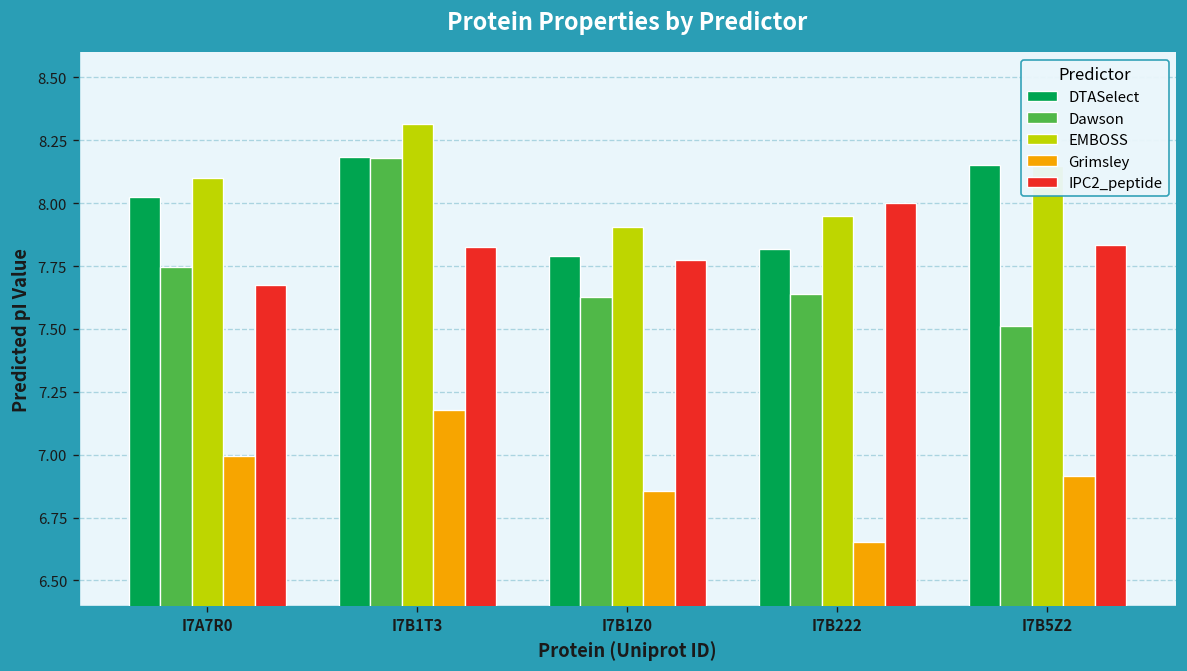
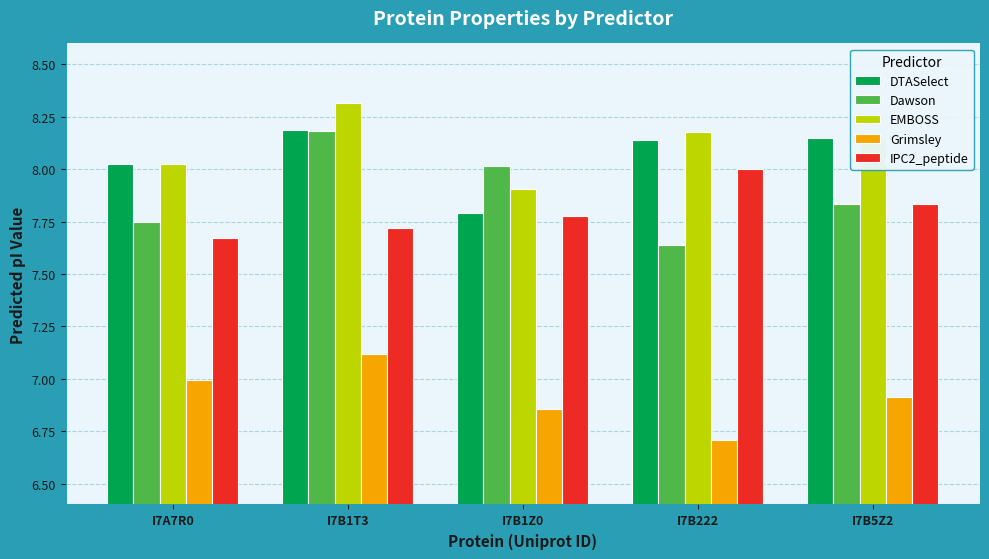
EMBOSS, I7A7R0: 8.10 -> 8.02
Grimsley, I7B1T3: 7.18 -> 7.12
IPC2_peptide, I7B1T3: 7.83 -> 7.72
Dawson, I7B1Z0: 7.63 -> 8.01
DTASelect, I7B222: 7.82 -> 8.14
EMBOSS, I7B222: 7.95 -> 8.18
Grimsley, I7B222: 6.65 -> 6.71
Dawson, I7B5Z2: 7.51 -> 7.83
